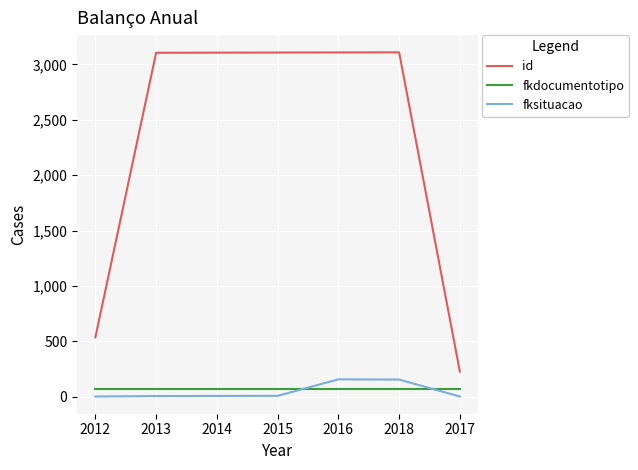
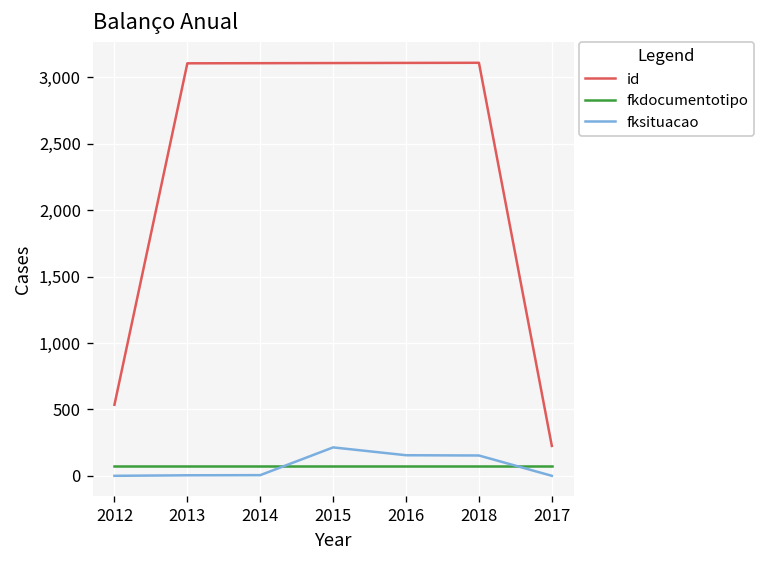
fksituacao, 2015: 10 -> 210
